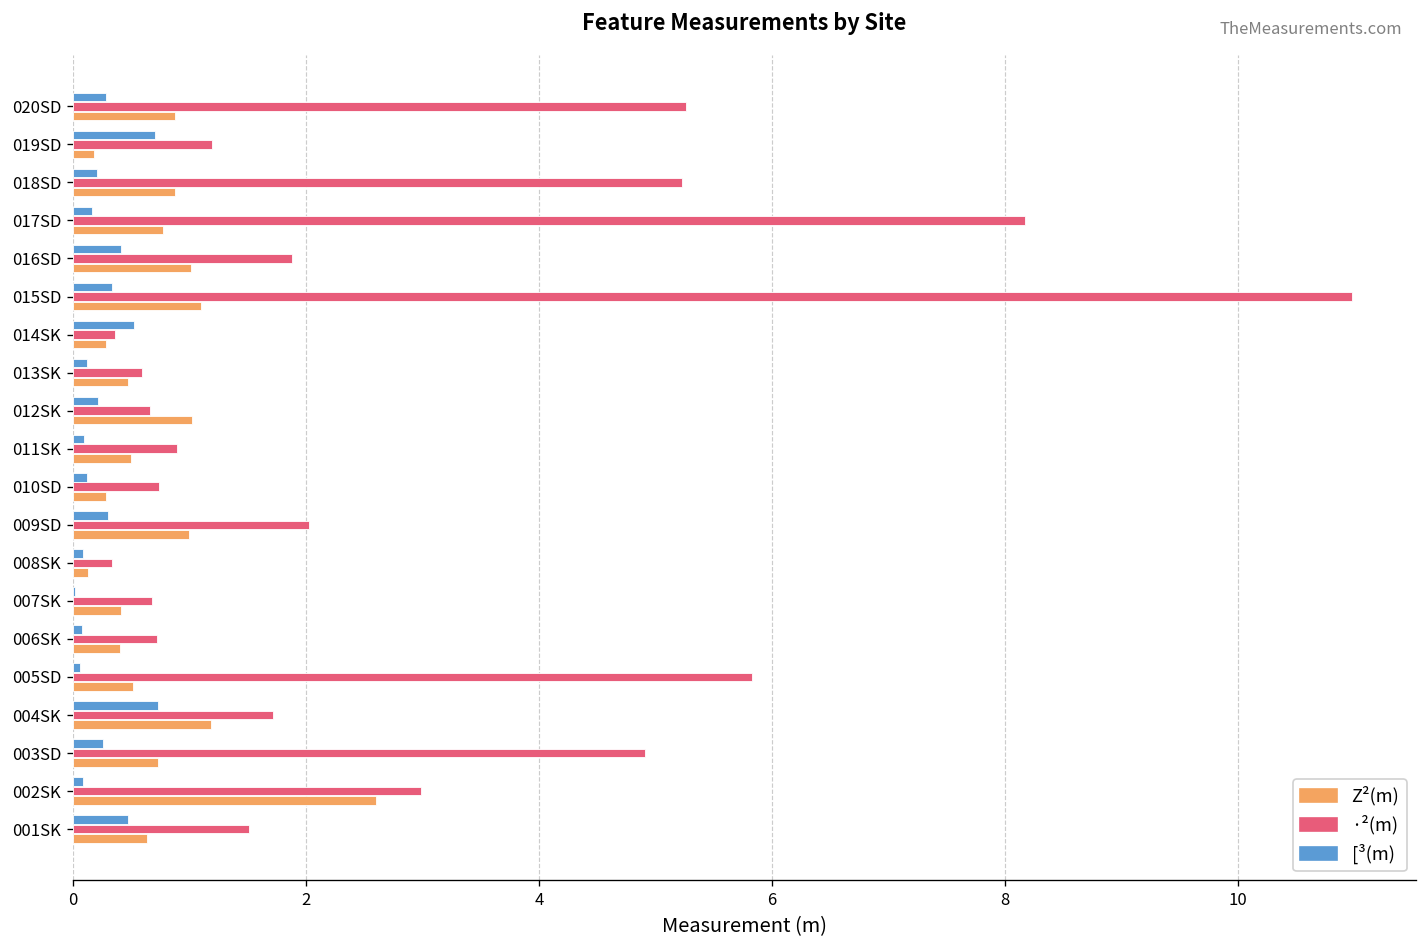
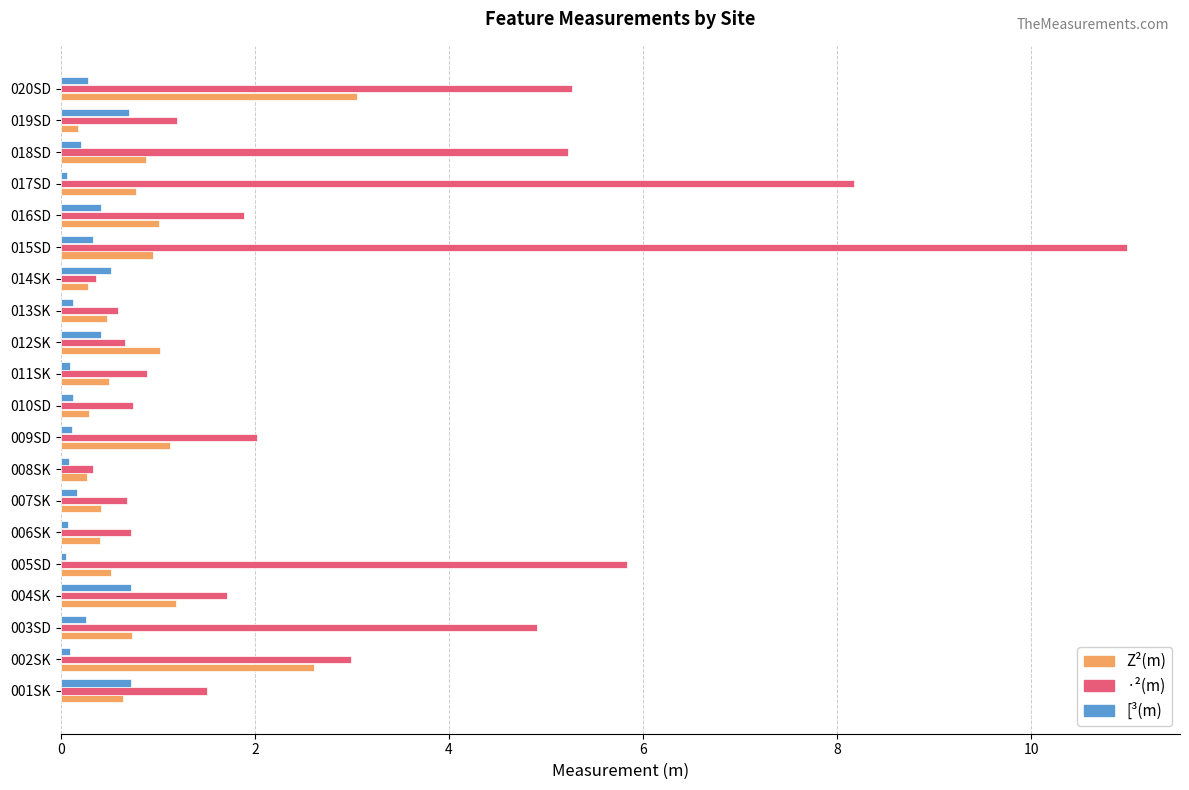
Z²(m), 020SD: 0.9 -> 3.1
[³(m), 017SD: 0.2 -> 0.1
Z²(m), 015SD: 1.1 -> 0.9
[³(m), 012SK: 0.2 -> 0.4
[³(m), 009SD: 0.3 -> 0.1
Z²(m), 009SD: 1.0 -> 1.1
Z²(m), 008SK: 0.1 -> 0.3
[³(m), 007SK: 0.0 -> 0.2
[³(m), 001SK: 0.5 -> 0.7
